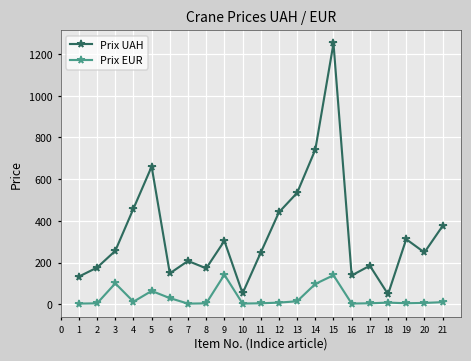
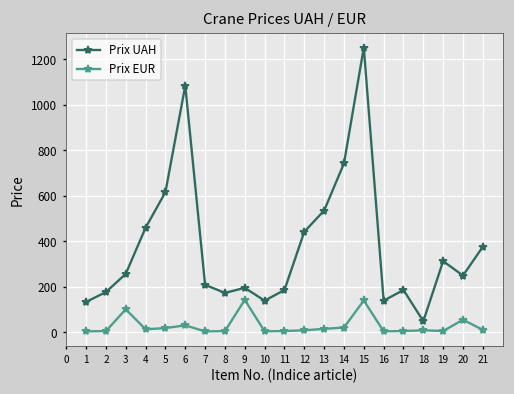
Prix UAH, 5: 660 -> 620
Prix EUR, 5: 60 -> 20
Prix UAH, 6: 150 -> 1080
Prix UAH, 9: 300 -> 200
Prix UAH, 10: 50 -> 140
Prix UAH, 11: 250 -> 190
Prix EUR, 14: 100 -> 20
Prix EUR, 20: 10 -> 50
